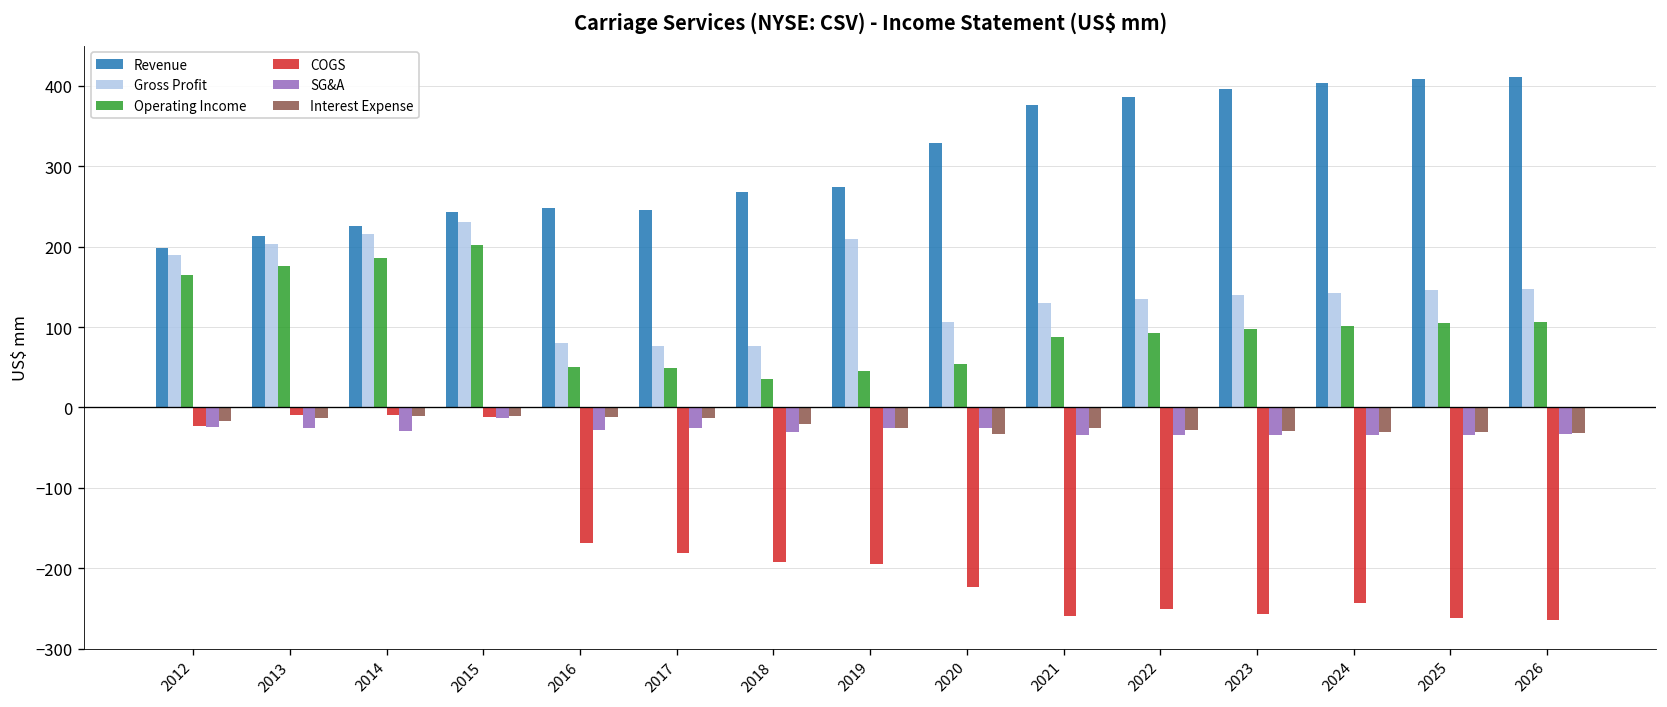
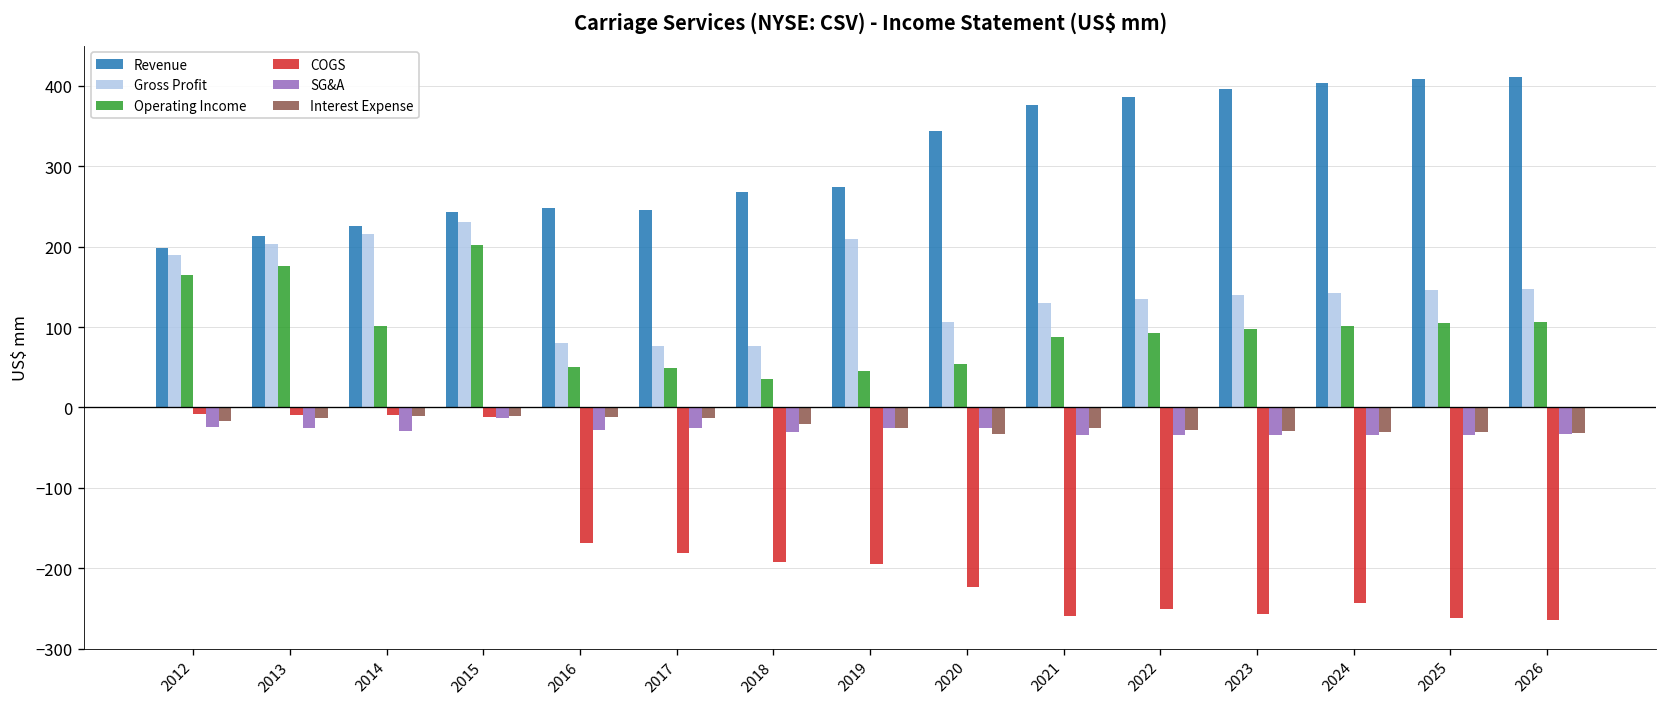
COGS, 2012: -20 -> -10
Operating Income, 2014: 190 -> 100
Revenue, 2020: 330 -> 340
